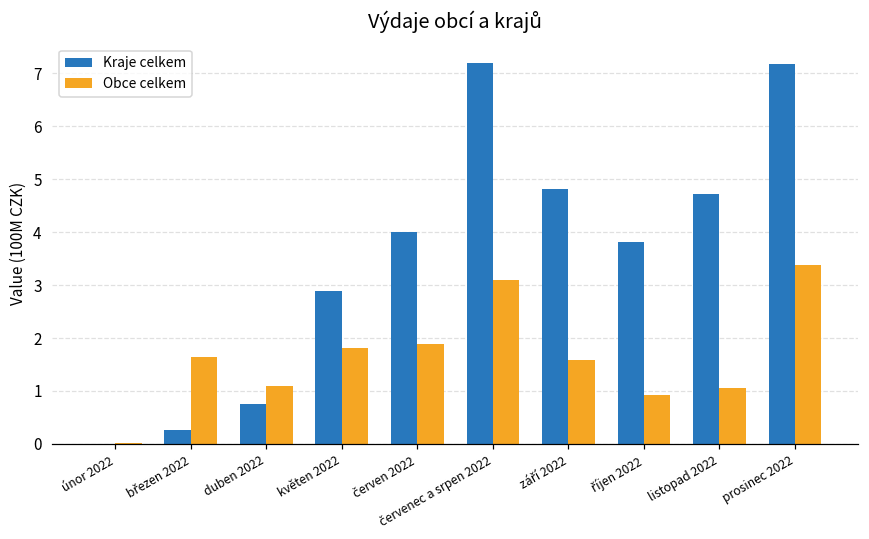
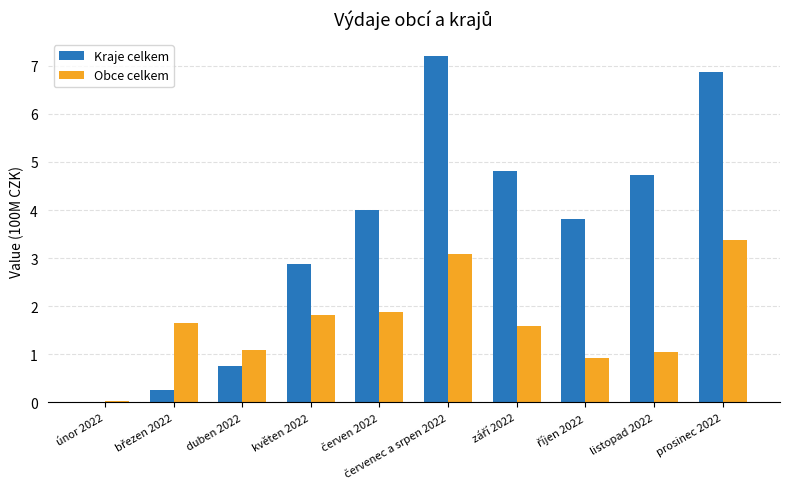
Kraje celkem, prosinec 2022: 7.2 -> 6.9
